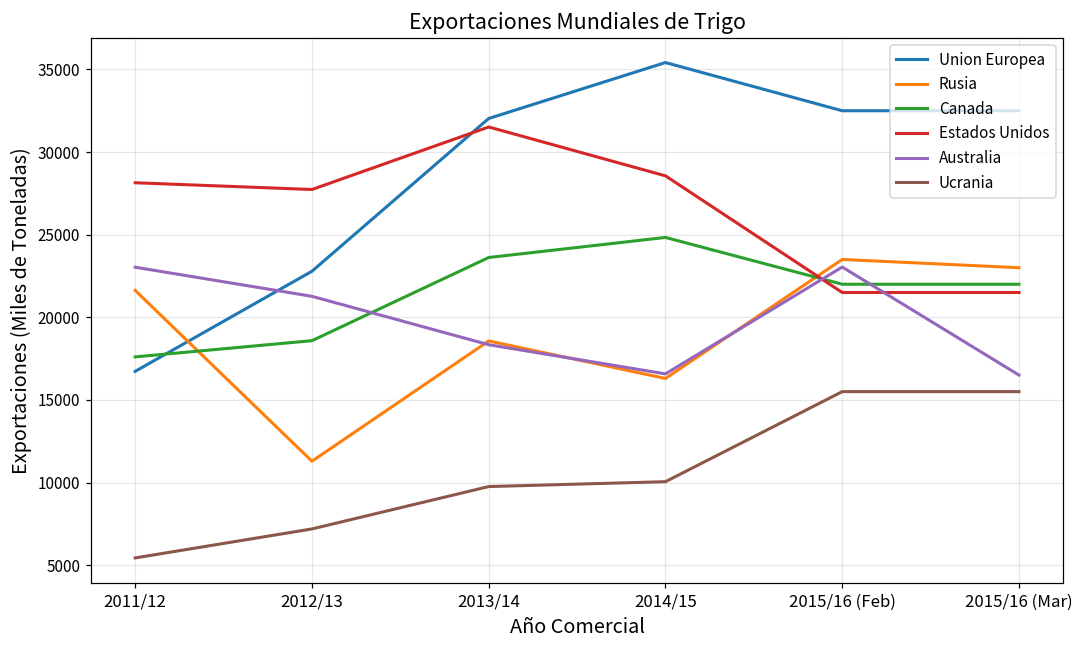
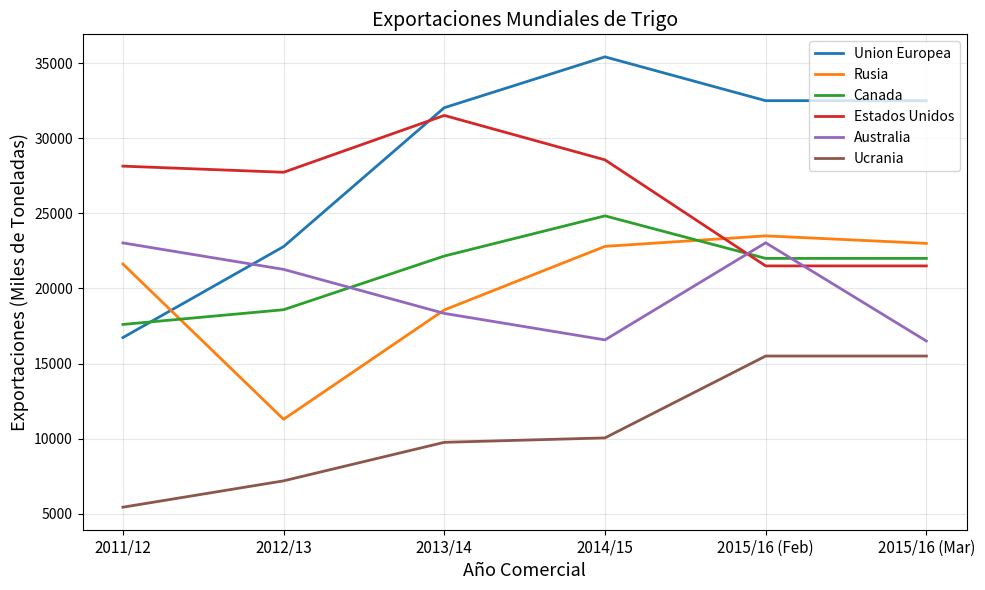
Canada, 2013/14: 23600 -> 22200
Rusia, 2014/15: 16300 -> 22800
